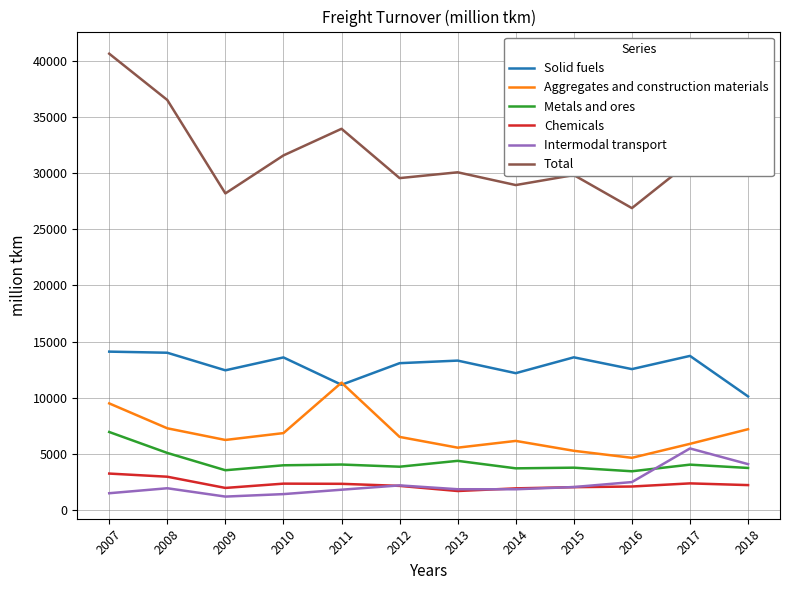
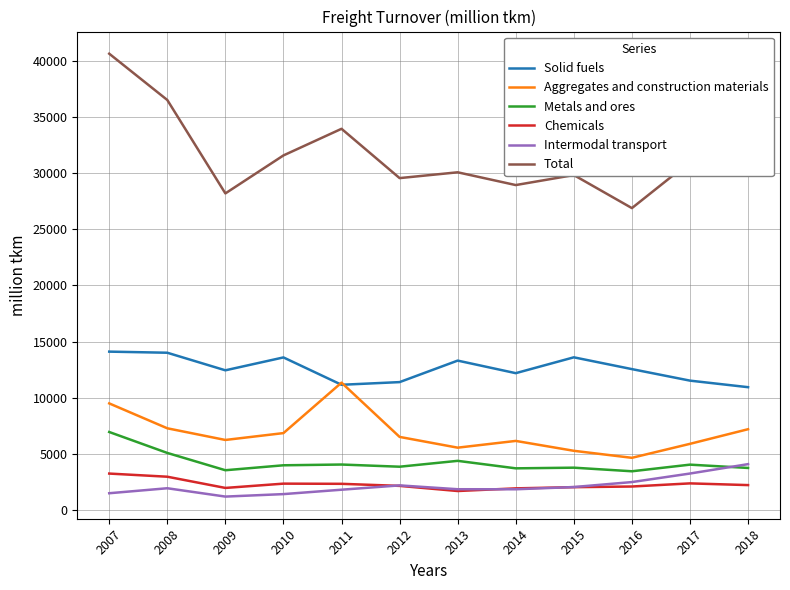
Solid fuels, 2012: 13100 -> 11400
Solid fuels, 2017: 13700 -> 11500
Intermodal transport, 2017: 5500 -> 3200
Solid fuels, 2018: 10100 -> 10900
